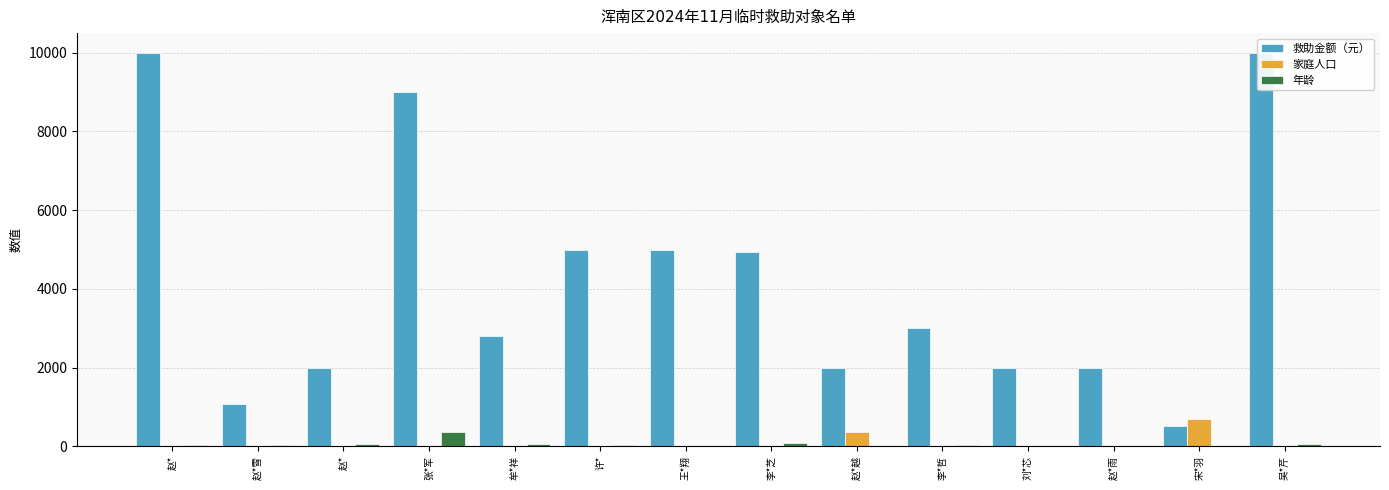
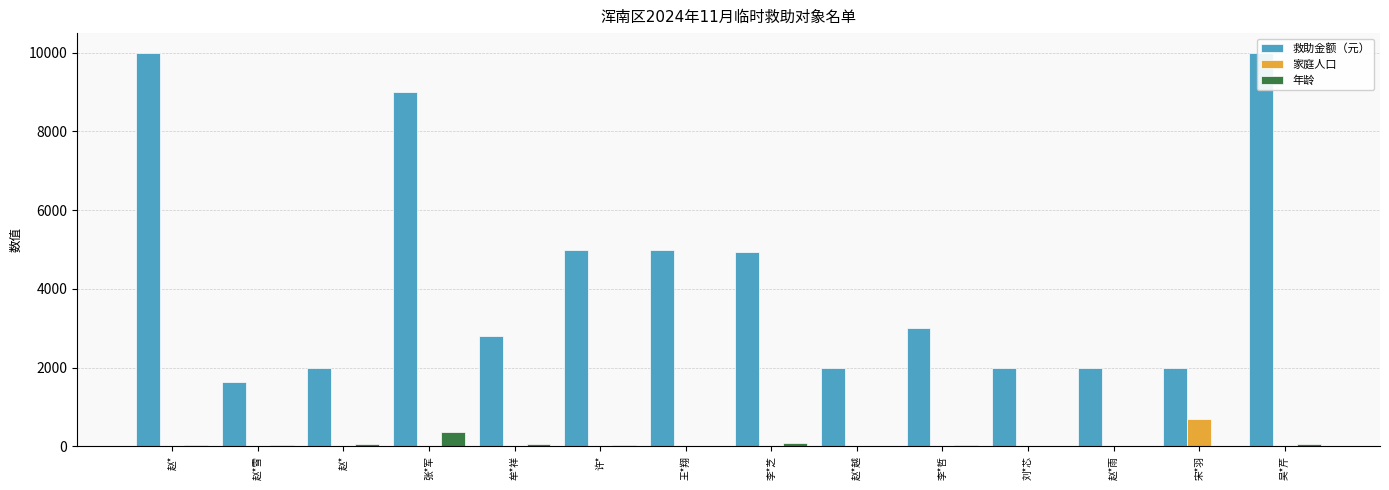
救助金额（元）, 赵*雪: 1100 -> 1600
家庭人口, 赵*越: 400 -> 0
救助金额（元）, 宋*羽: 500 -> 2000
